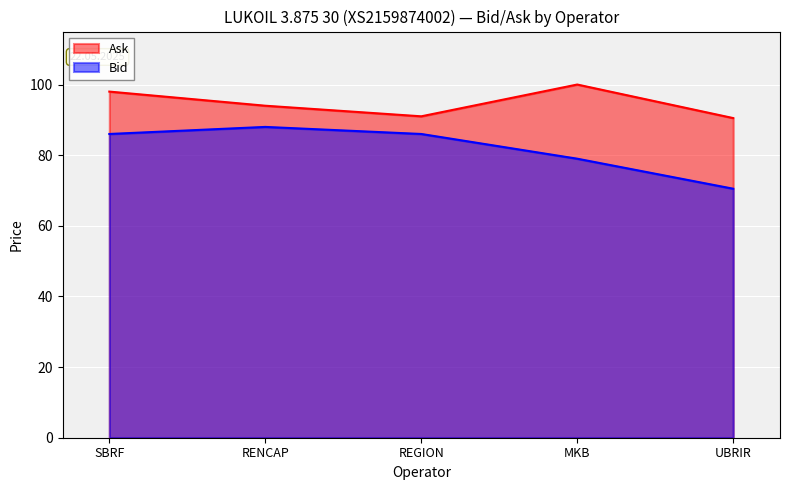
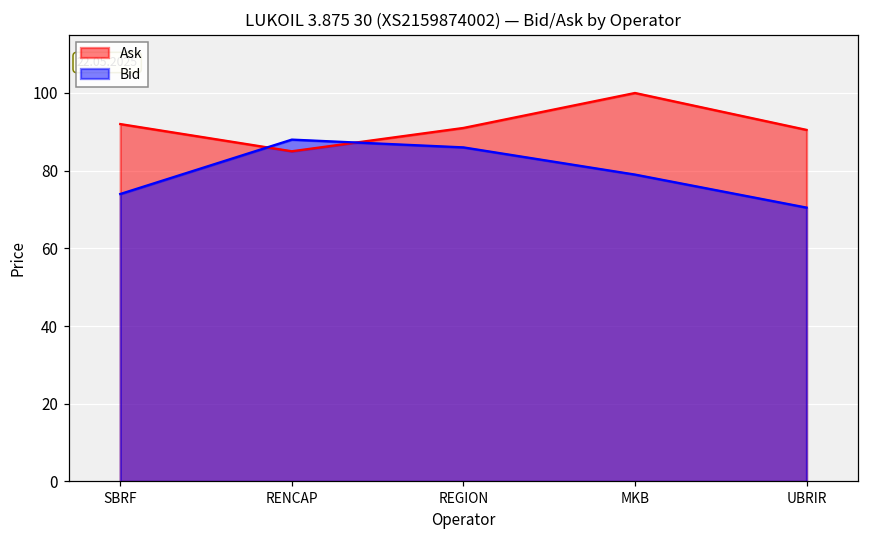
Ask, SBRF: 98 -> 92
Bid, SBRF: 86 -> 74
Ask, RENCAP: 94 -> 85
